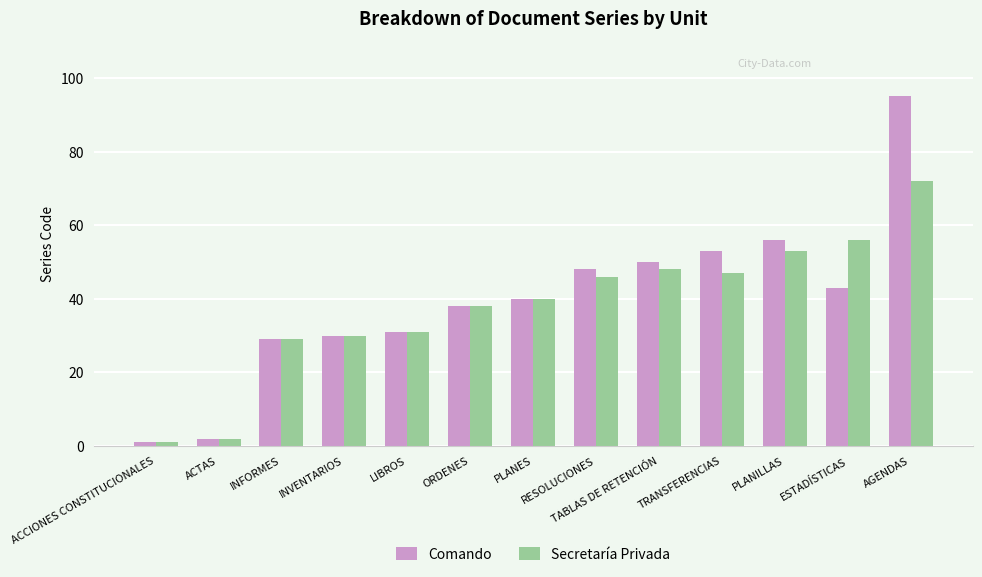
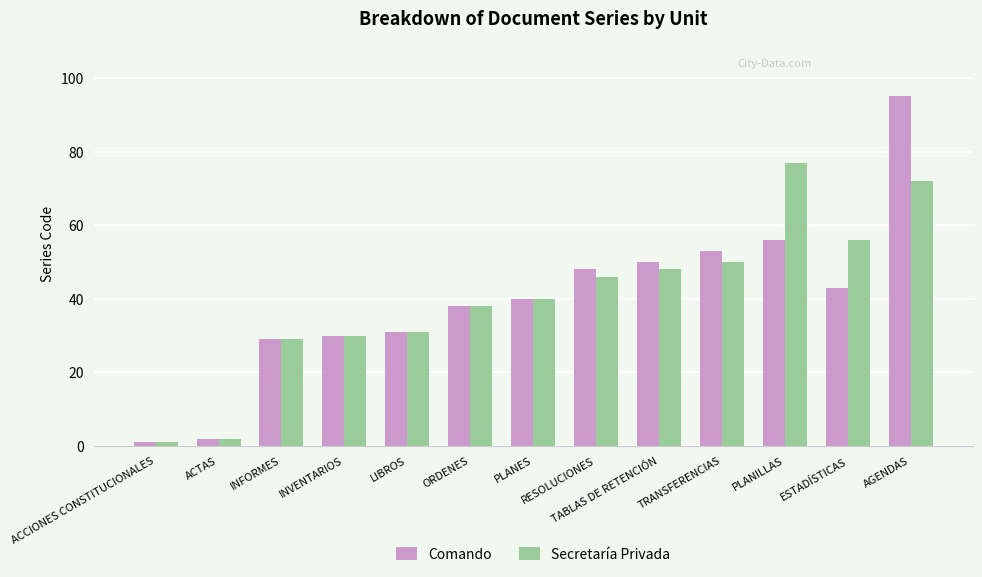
Secretaría Privada, TRANSFERENCIAS: 47 -> 50
Secretaría Privada, PLANILLAS: 53 -> 77
